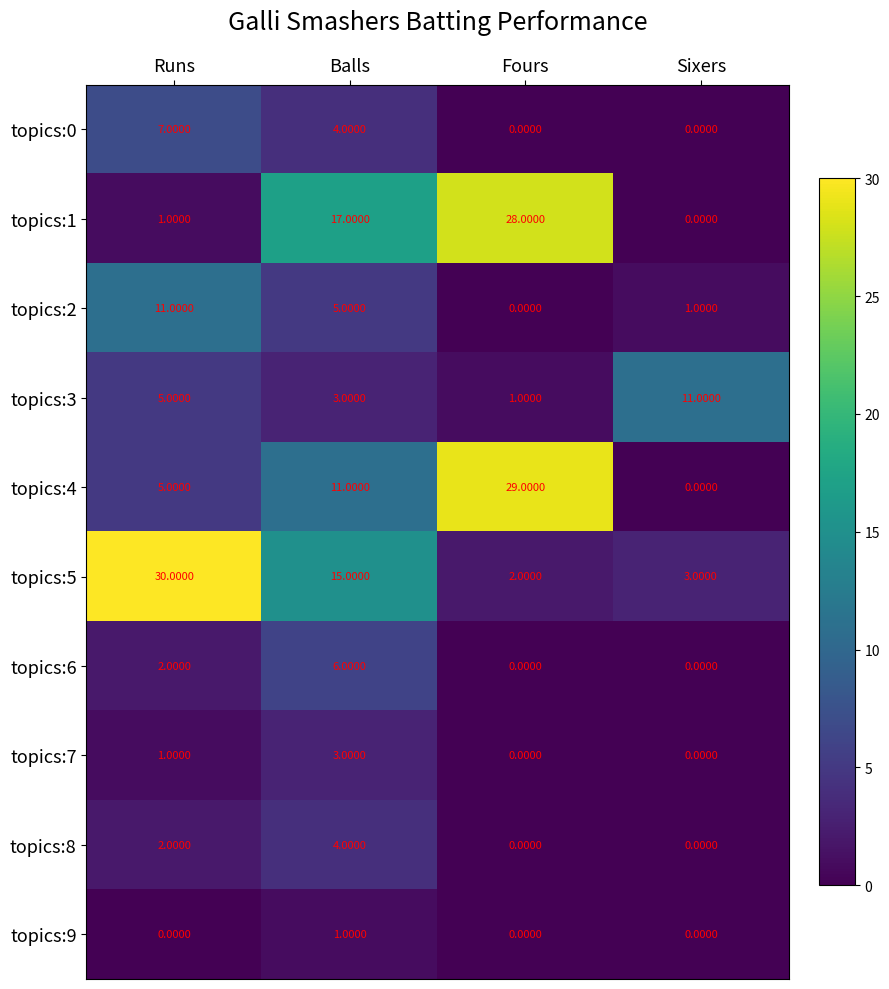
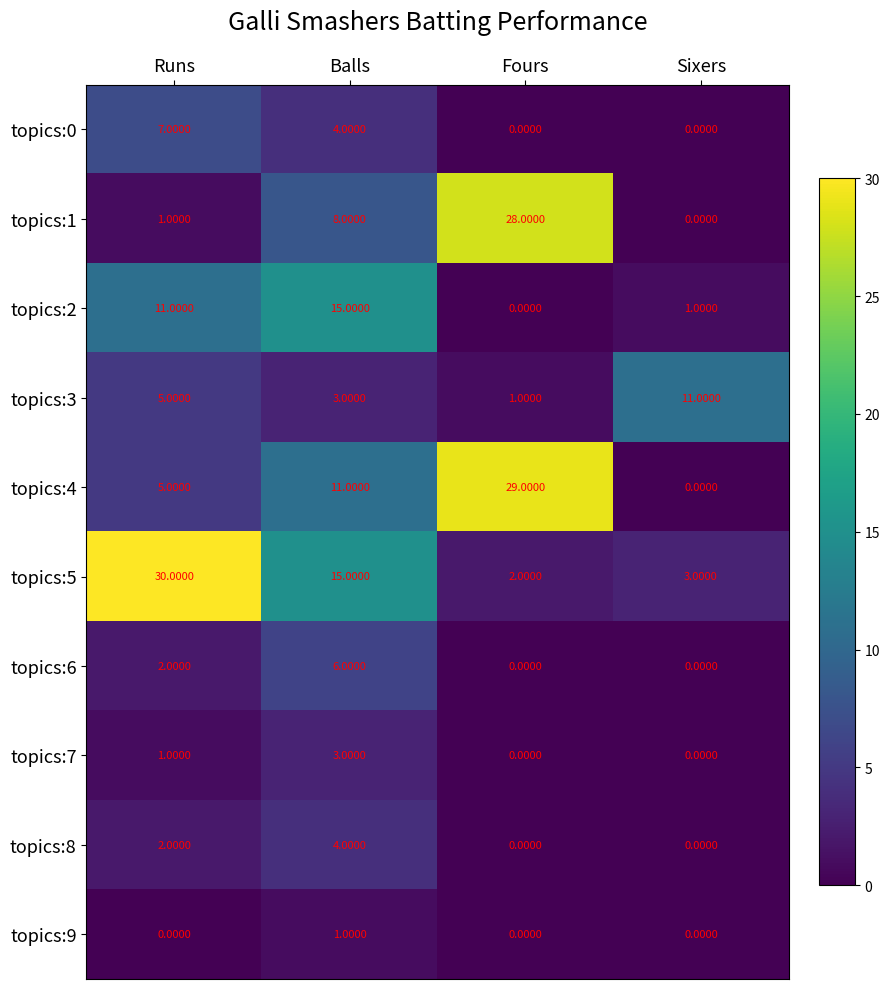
topics:1, Balls: 17.0000 -> 8.0000
topics:2, Balls: 5.0000 -> 15.0000
